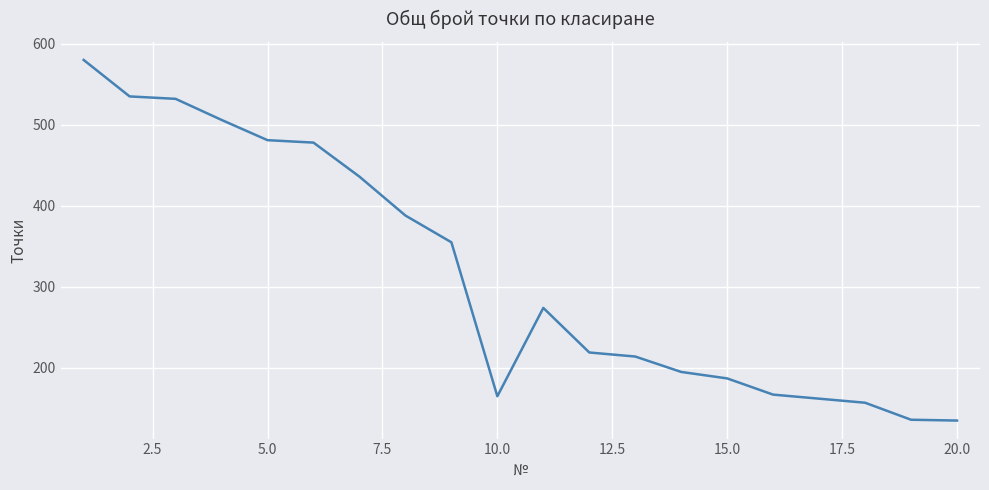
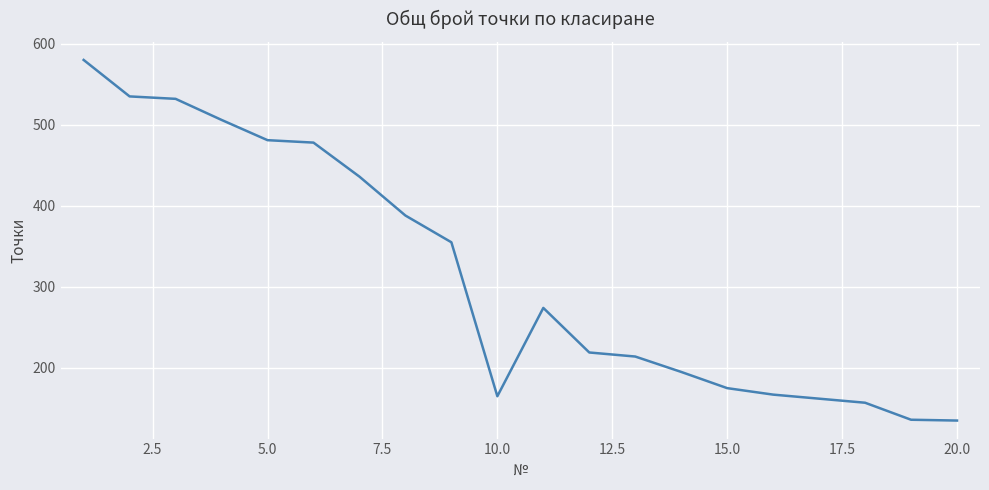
15.0: 190 -> 180
